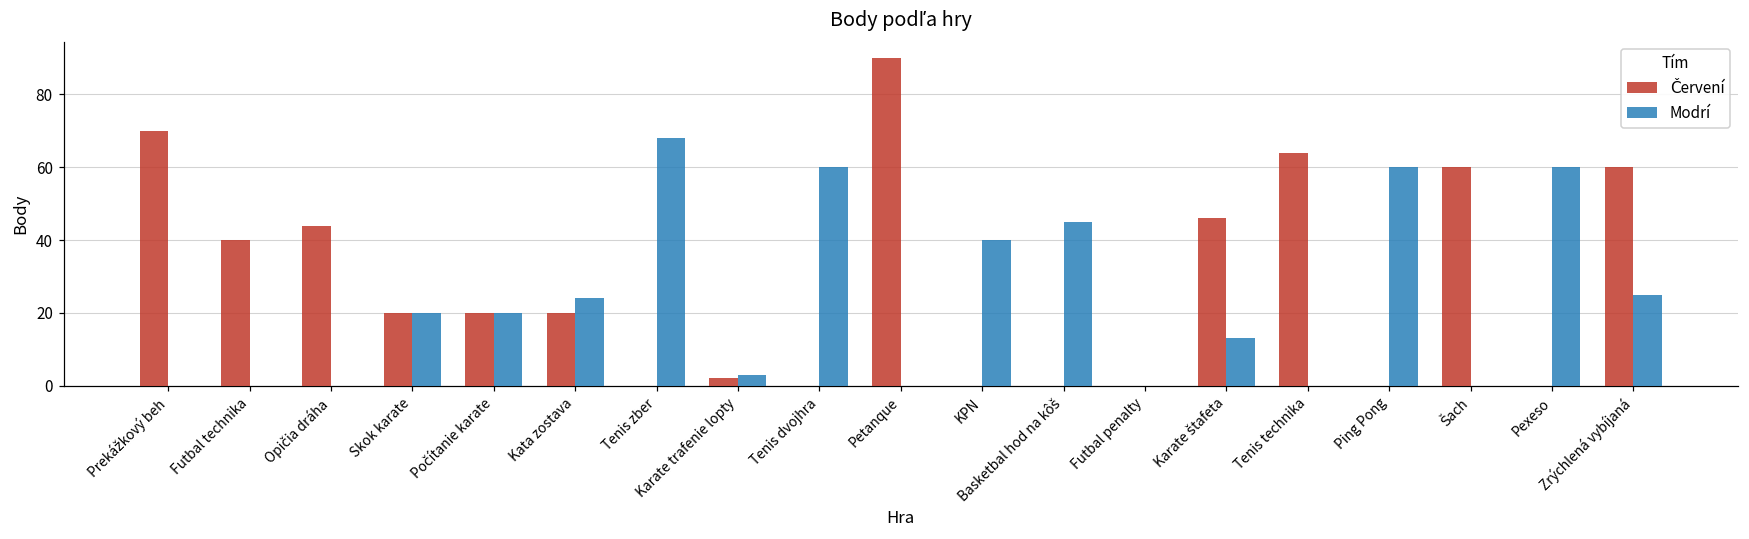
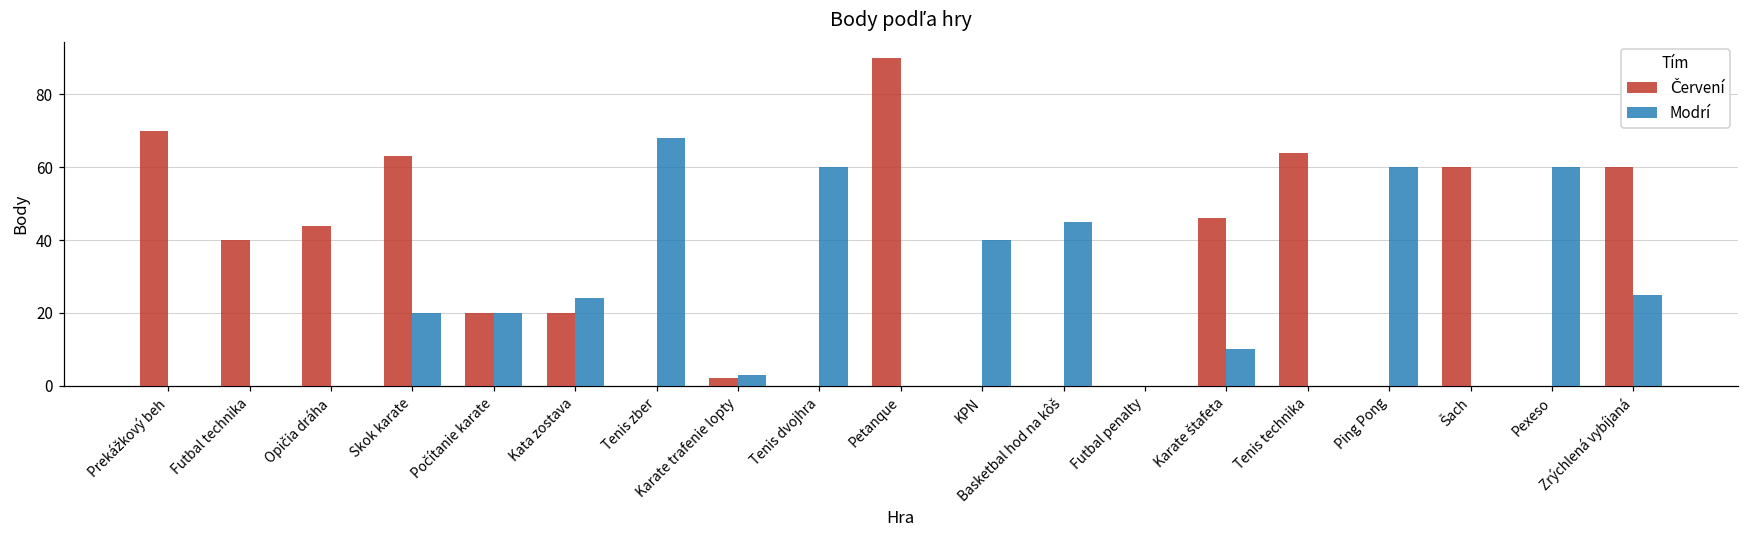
Červení, Skok karate: 20 -> 63
Modrí, Karate štafeta: 13 -> 10
